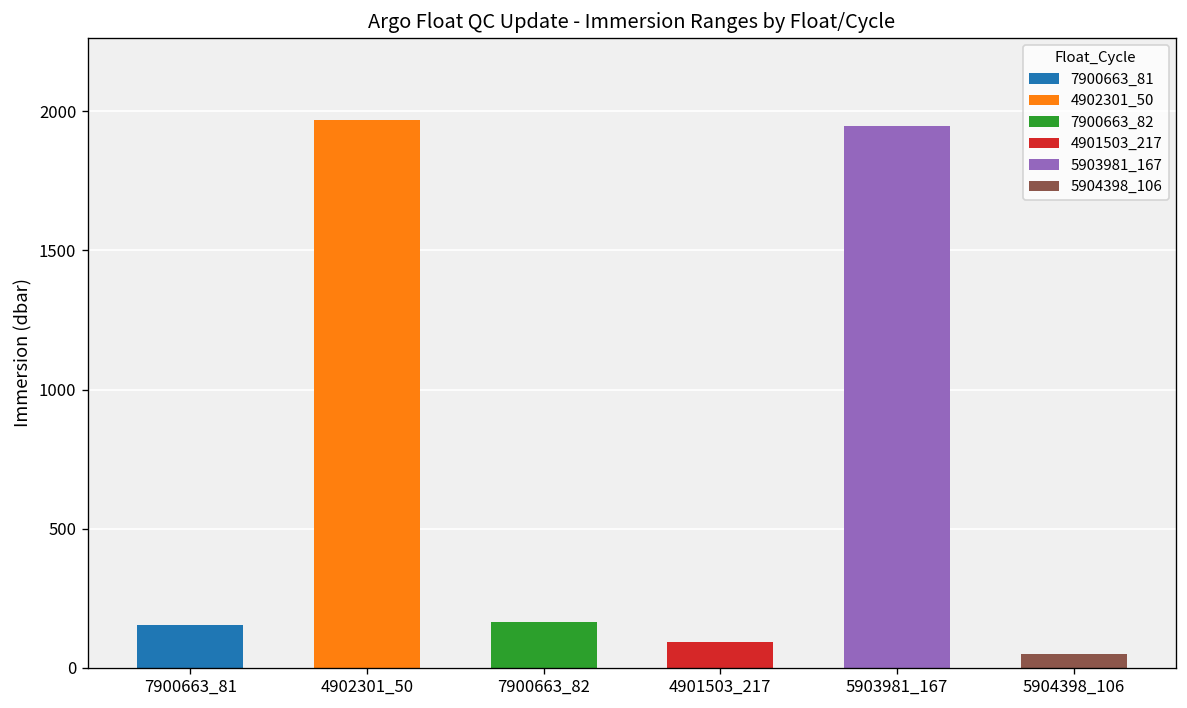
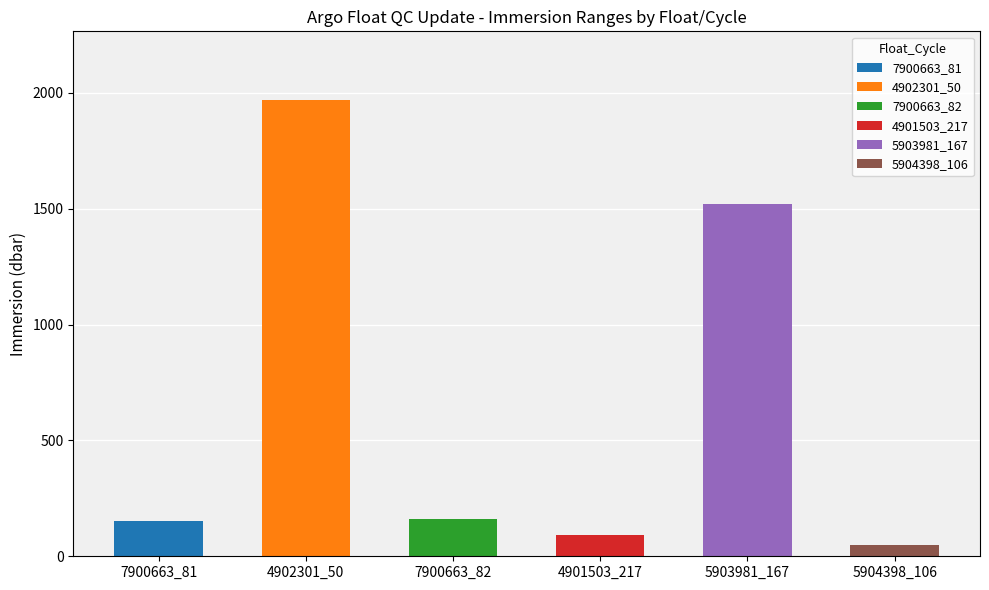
5903981_167: 1950 -> 1520
